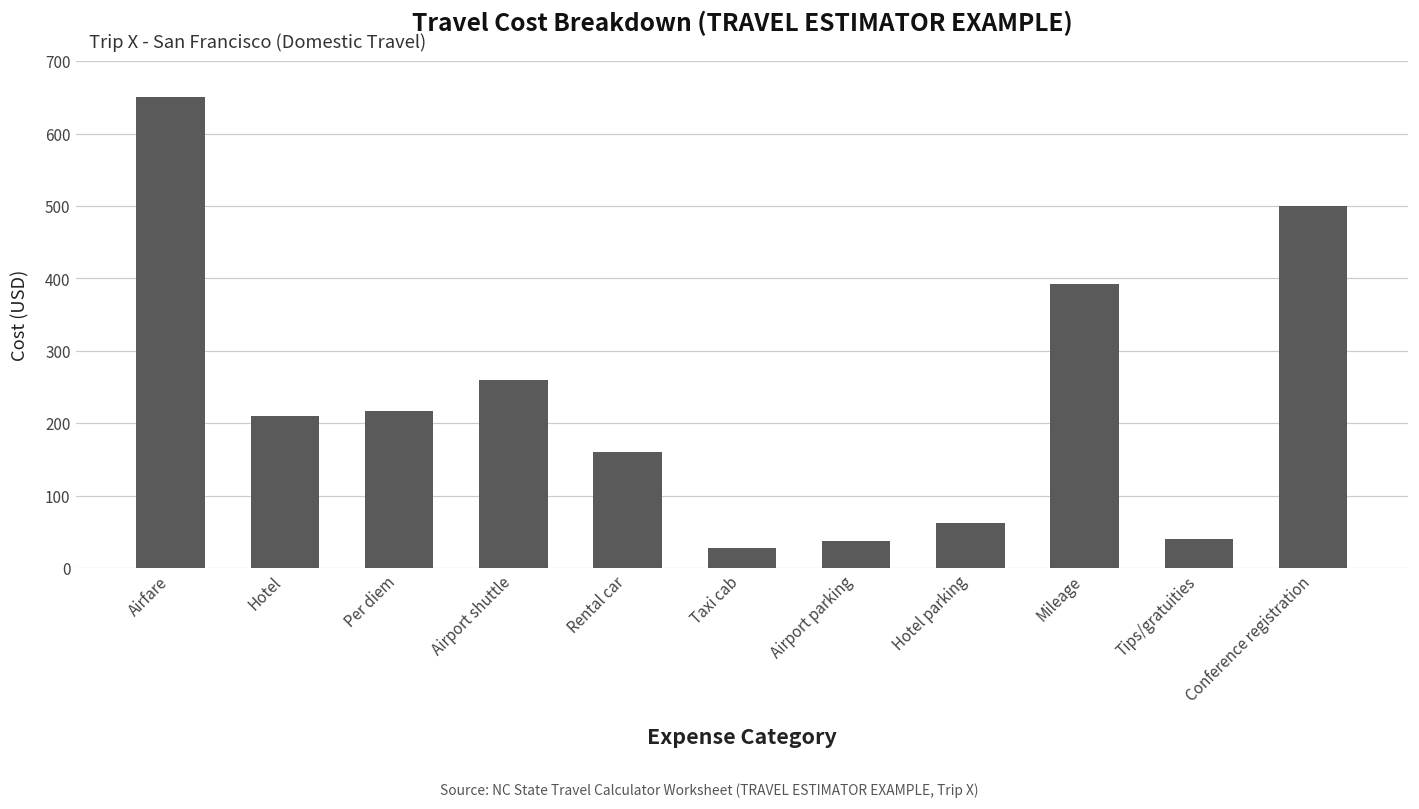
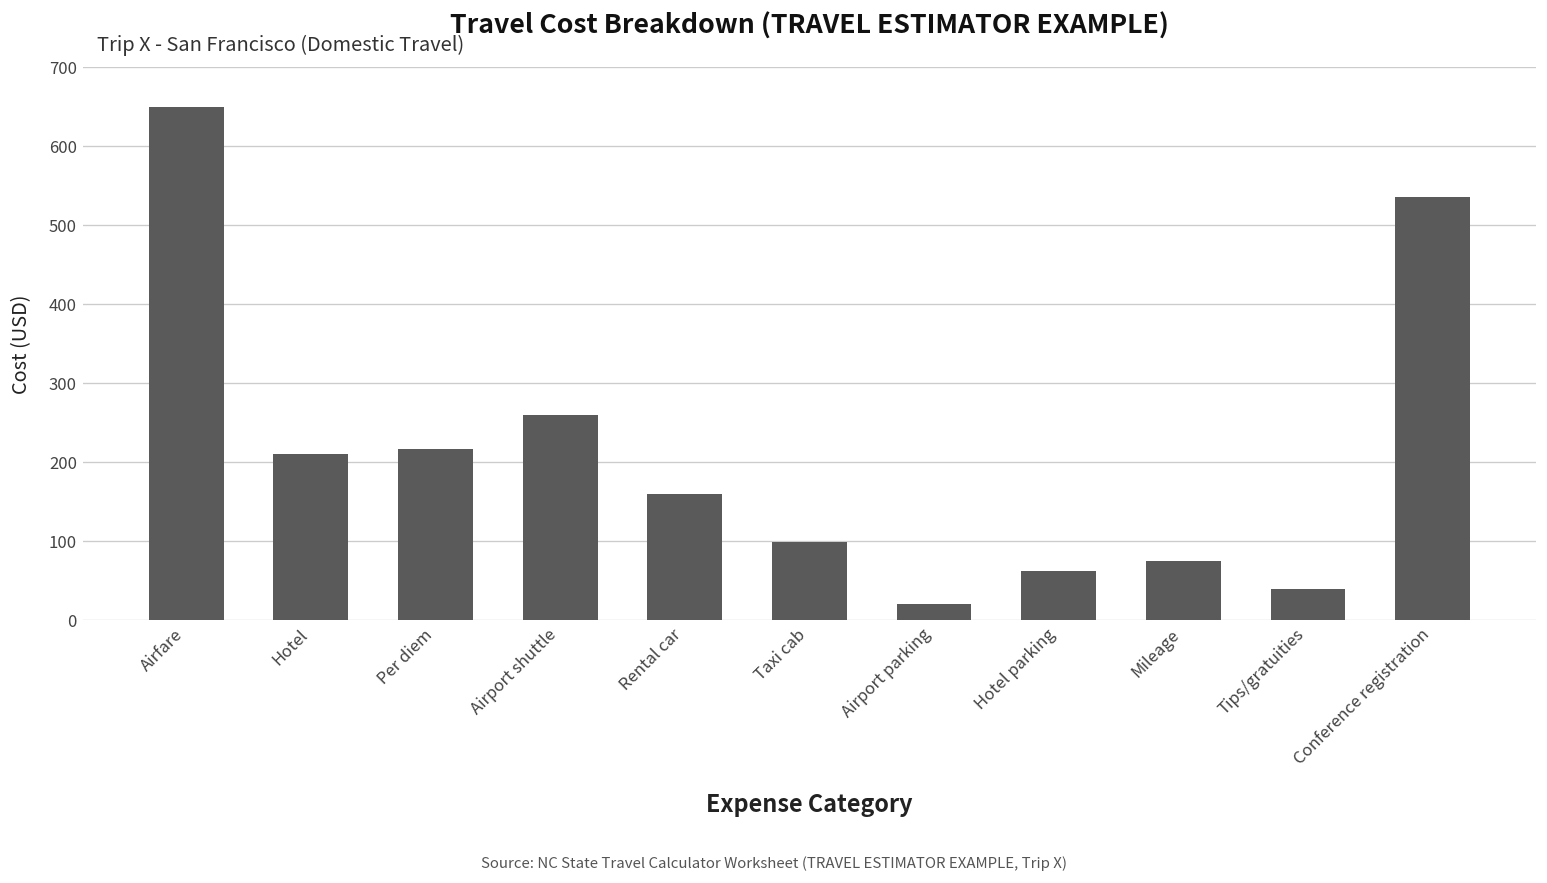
Taxi cab: 30 -> 100
Airport parking: 40 -> 20
Mileage: 390 -> 70
Conference registration: 500 -> 540
